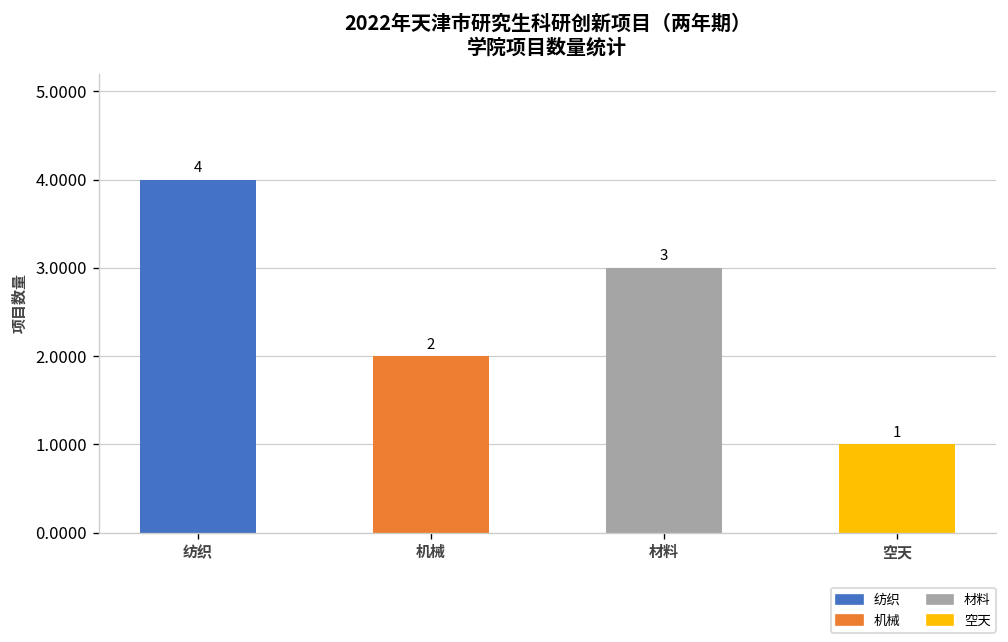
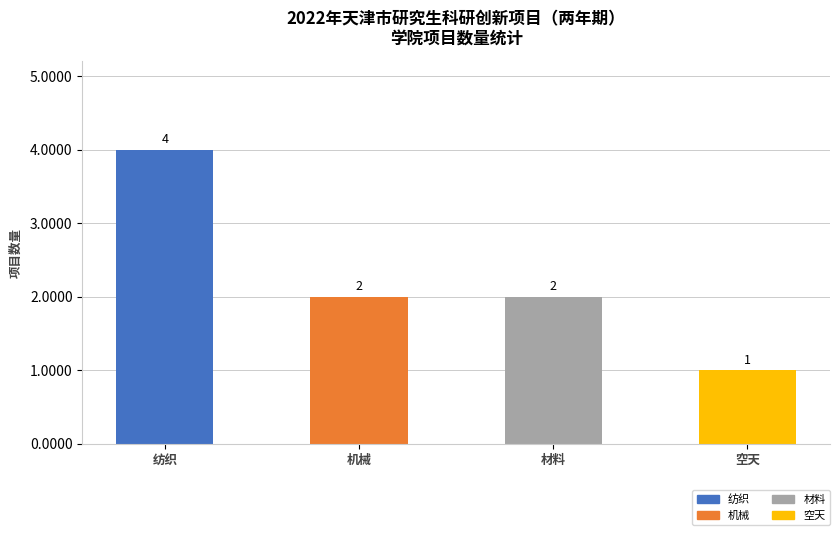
材料: 3 -> 2
